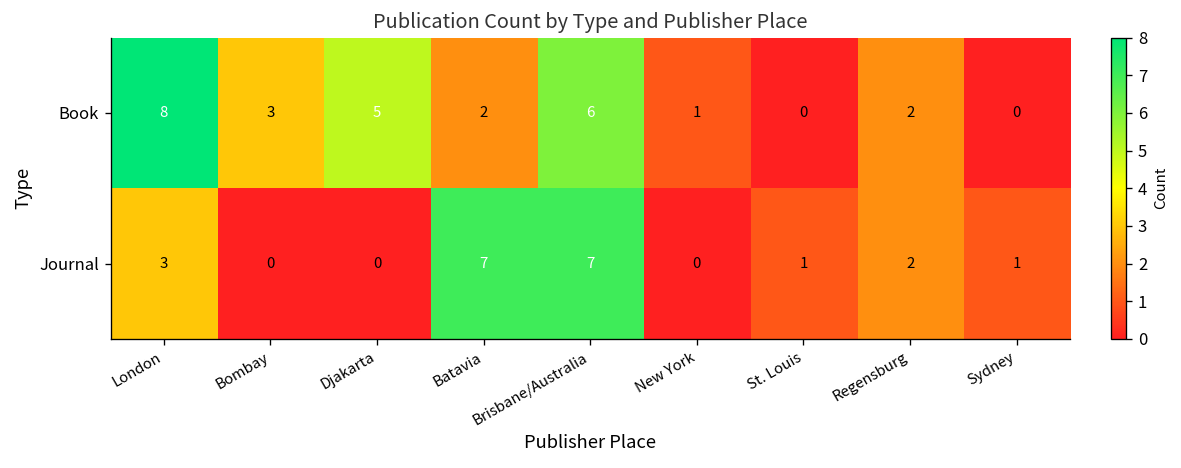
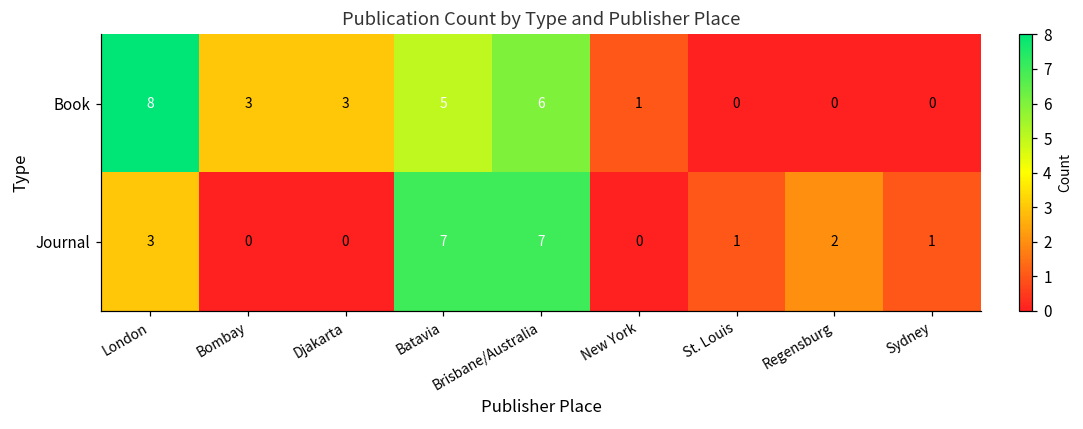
Book, Djakarta: 5 -> 3
Book, Batavia: 2 -> 5
Book, Regensburg: 2 -> 0
